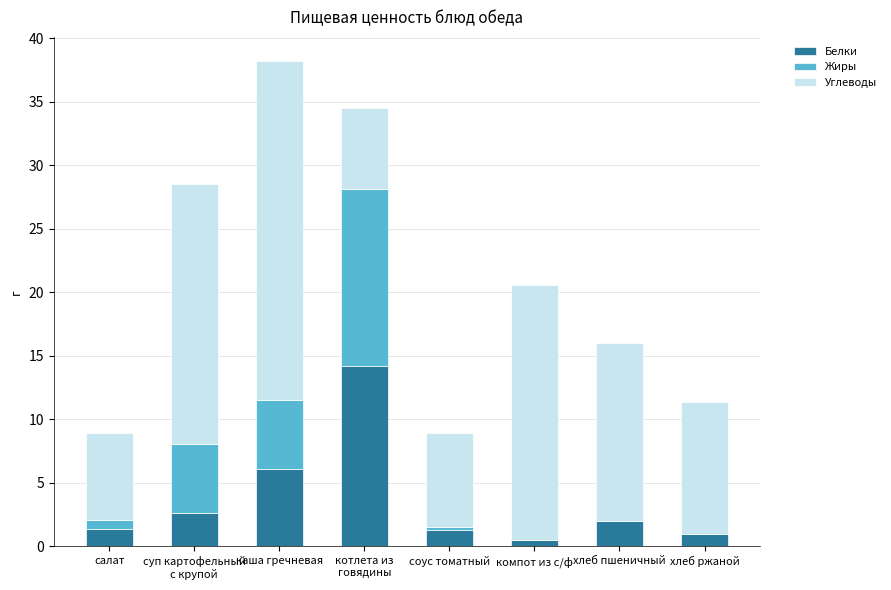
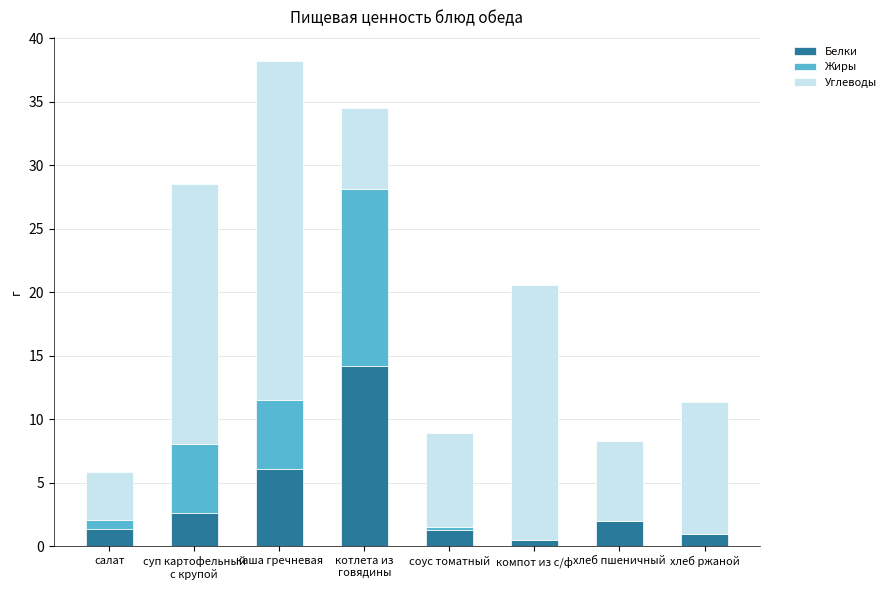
Углеводы, салат: 6.8 -> 3.8
Углеводы, хлеб пшеничный: 14.0 -> 6.3
